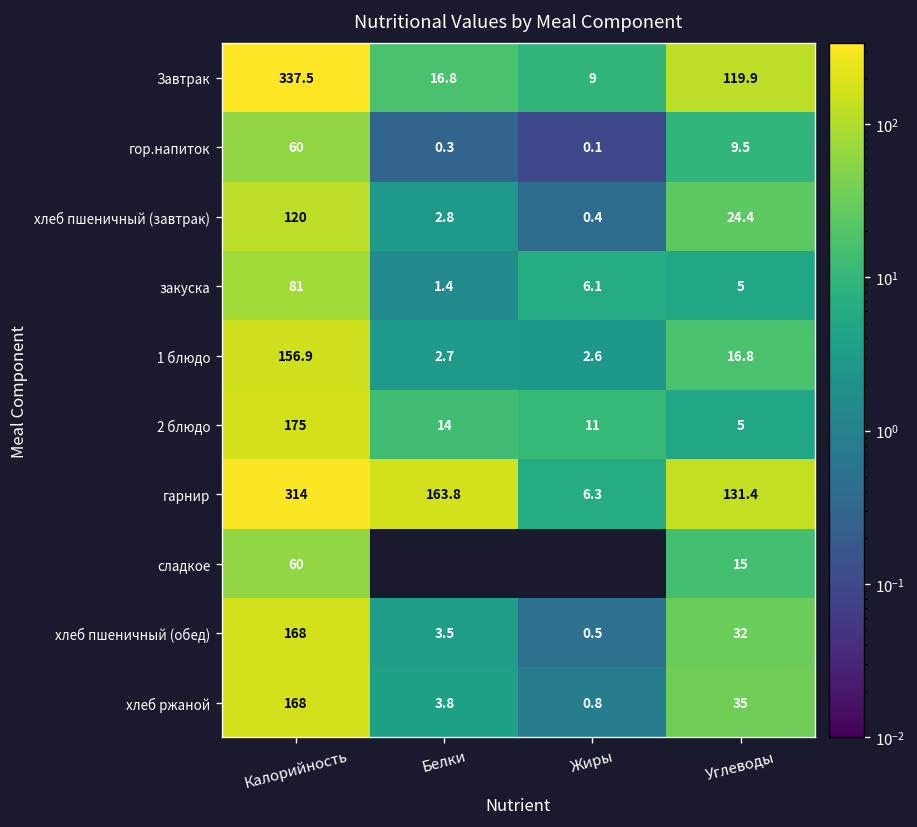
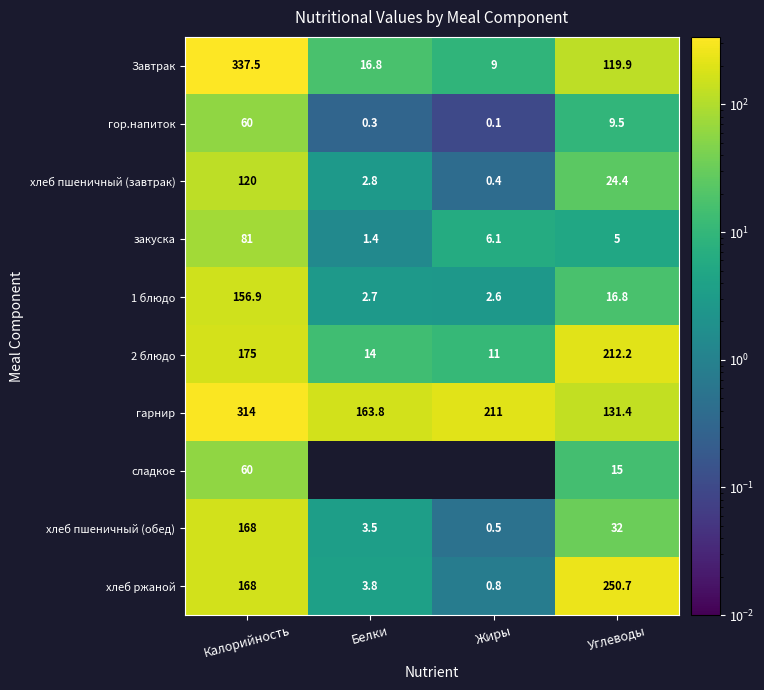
2 блюдо, Углеводы: 5 -> 212.2
гарнир, Жиры: 6.3 -> 211
хлеб ржаной, Углеводы: 35 -> 250.7
